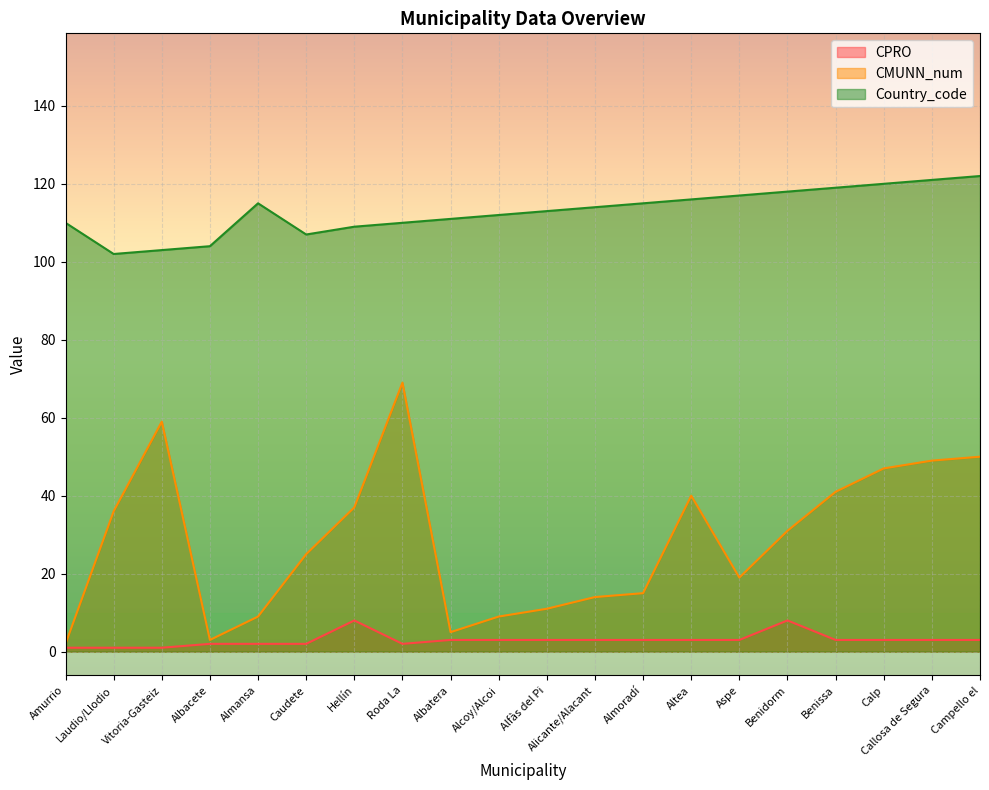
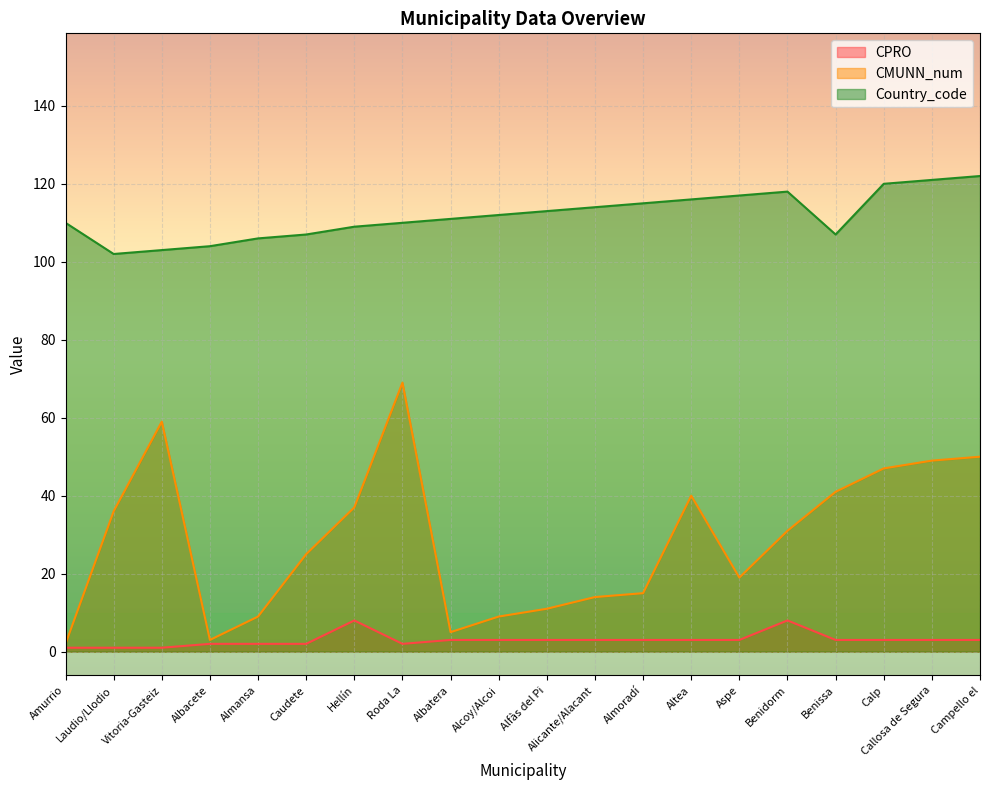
Country_code, Almansa: 115 -> 106
Country_code, Benissa: 119 -> 107
